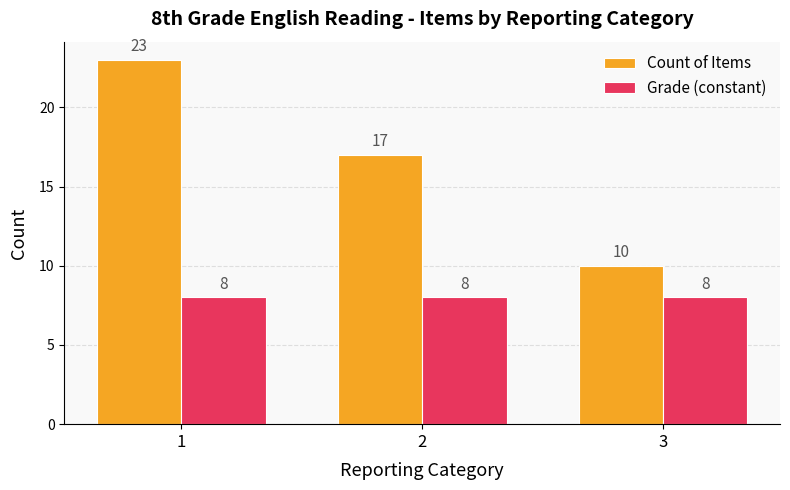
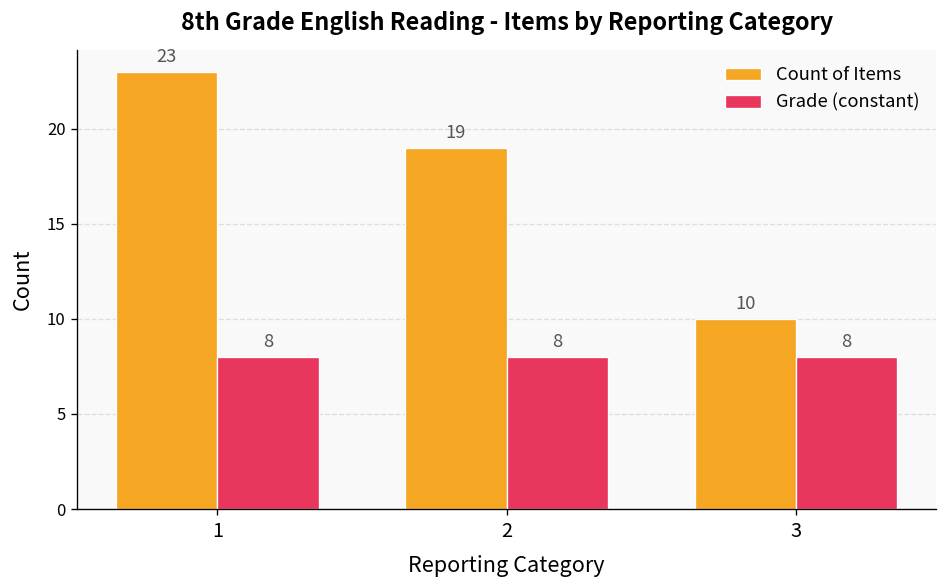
Count of Items, 2: 17 -> 19
